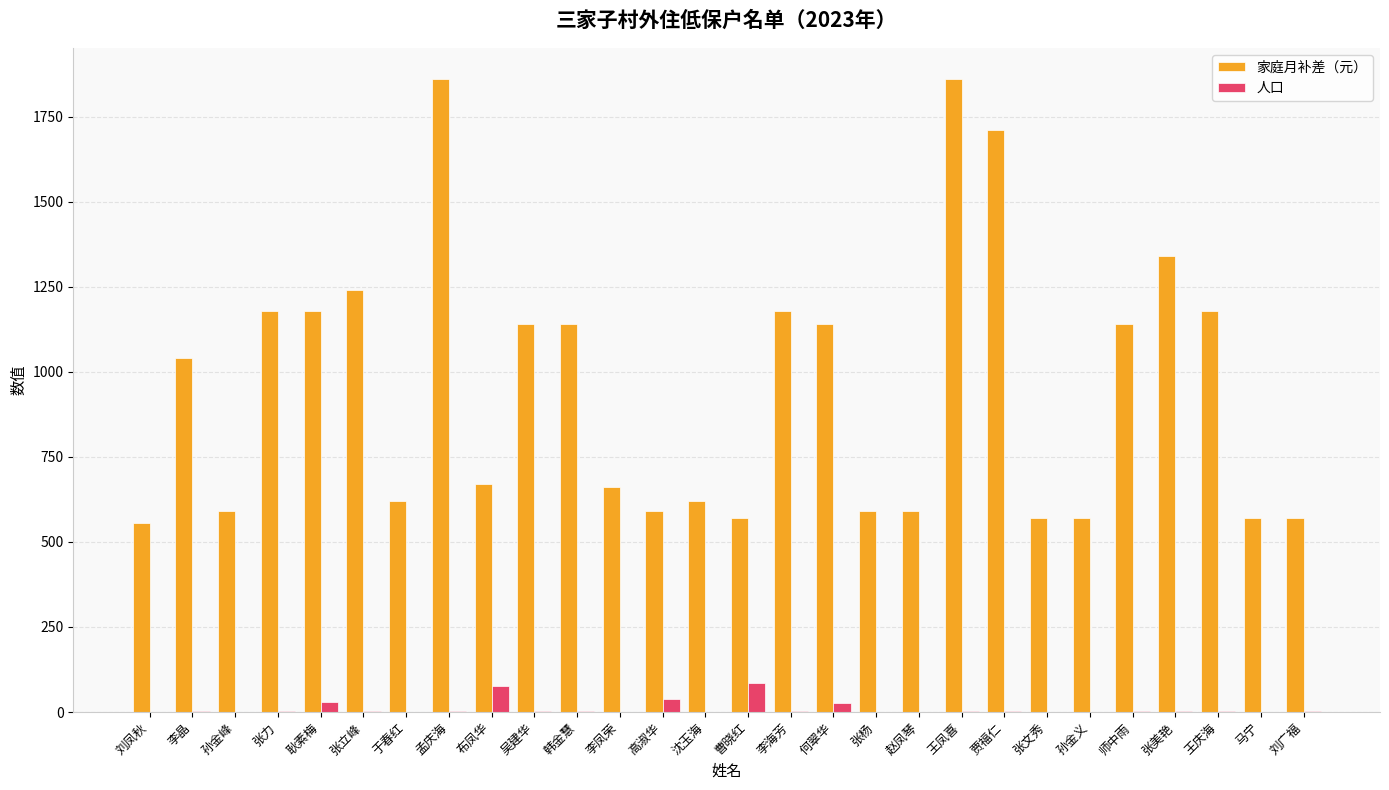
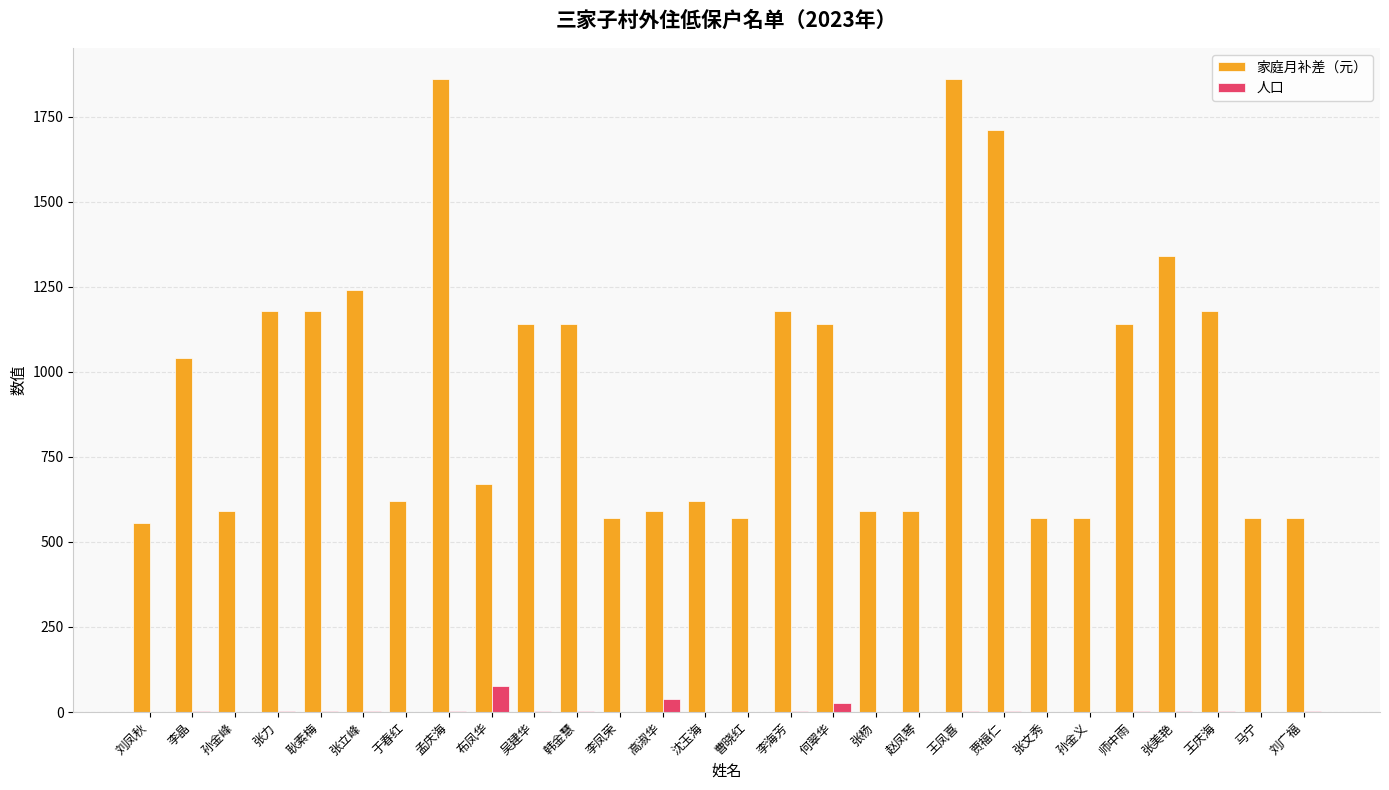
人口, 耿素梅: 30 -> 0
家庭月补差（元）, 李凤荣: 660 -> 570
人口, 曹晓红: 90 -> 0
